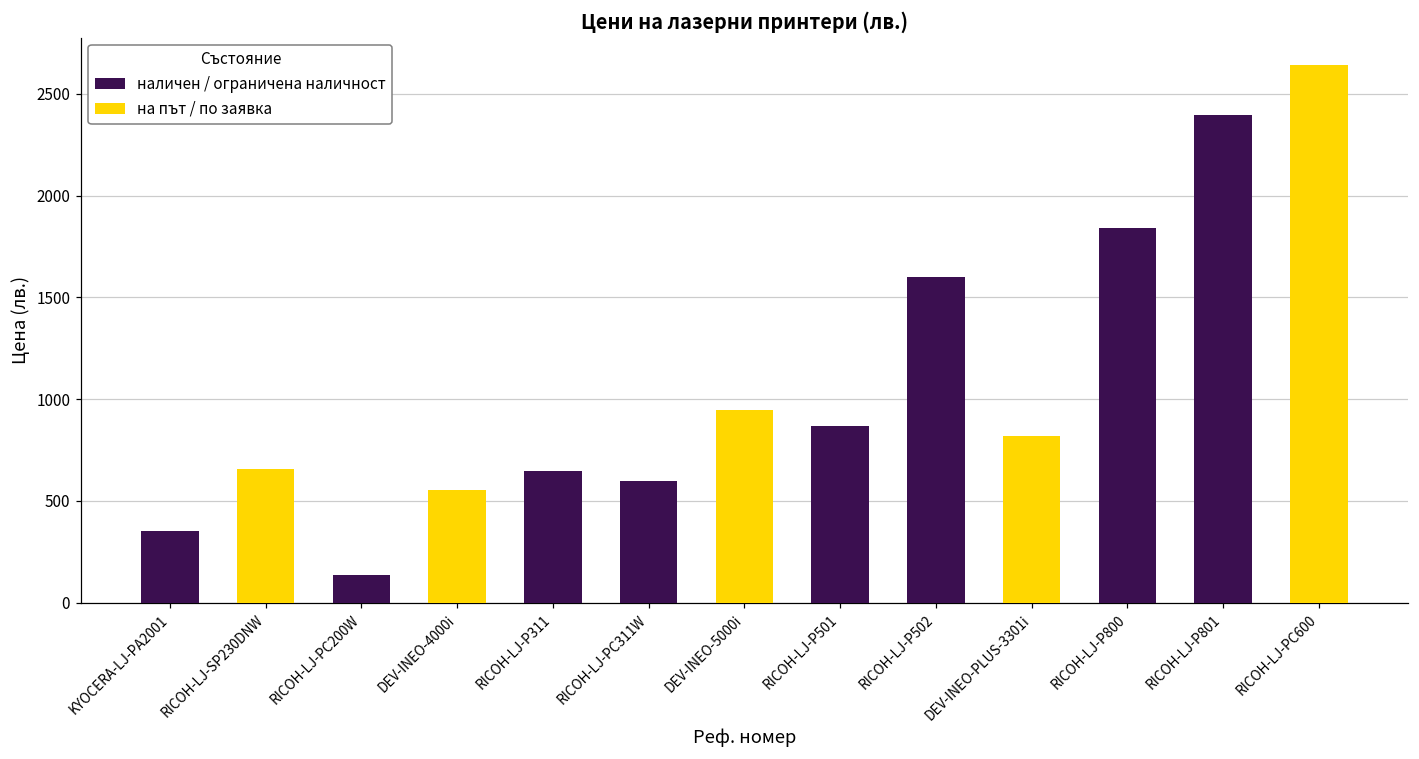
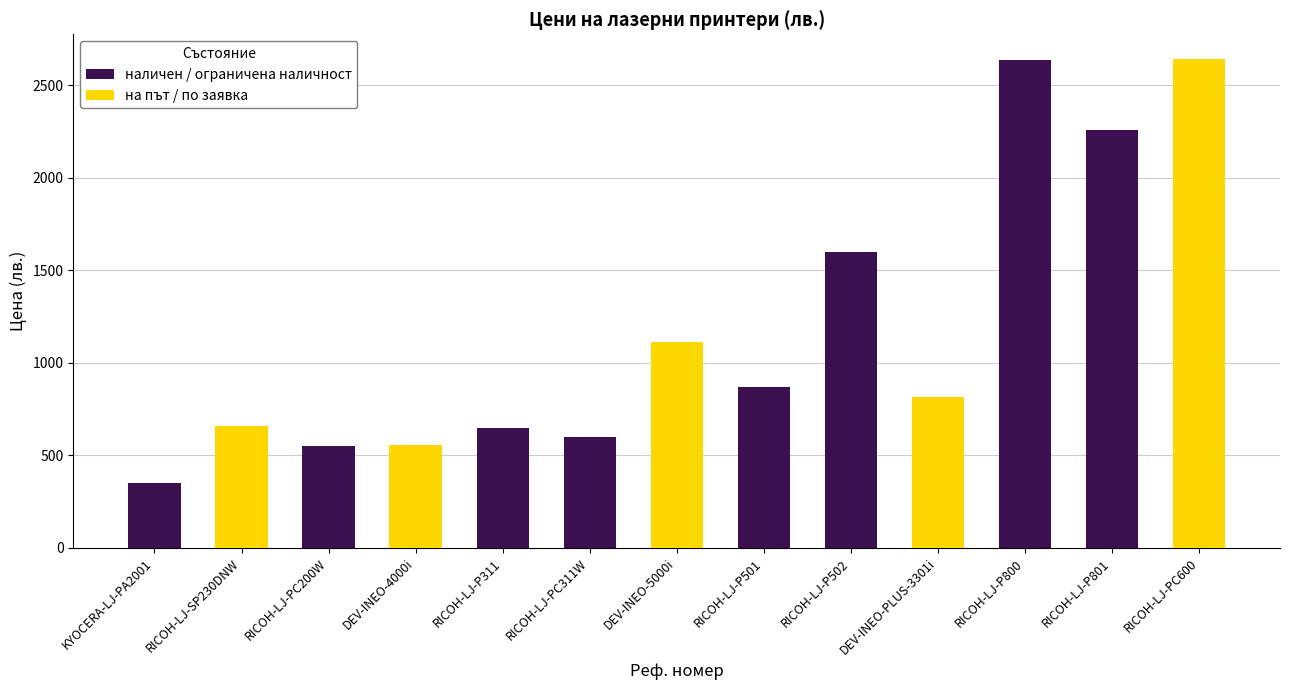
RICOH-LJ-PC200W: 140 -> 550
DEV-INEO-5000i: 950 -> 1110
RICOH-LJ-P800: 1840 -> 2640
RICOH-LJ-P801: 2400 -> 2260
